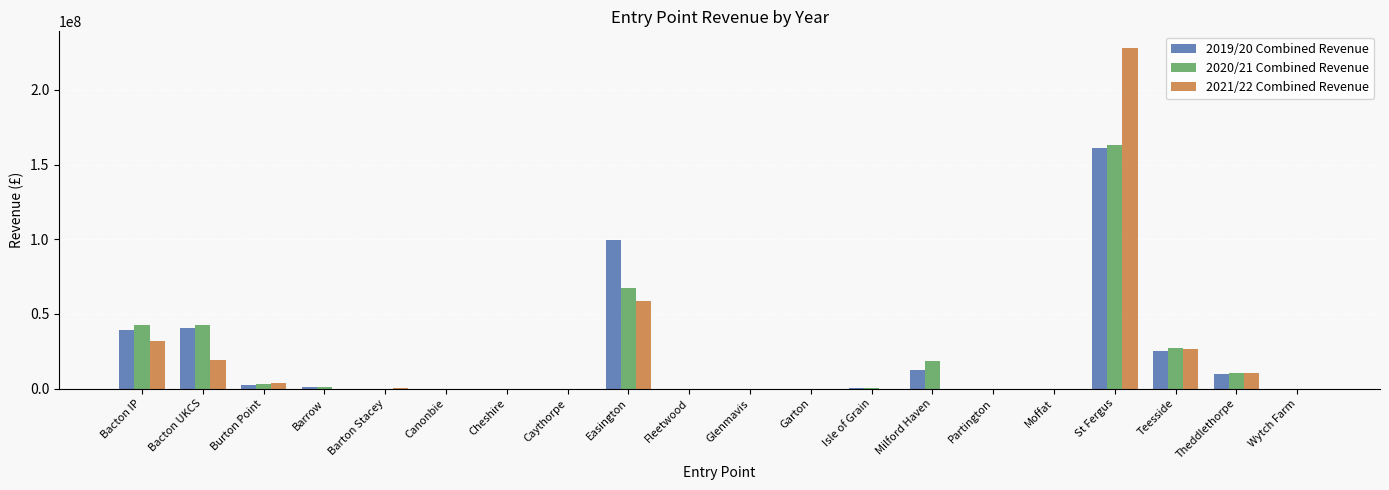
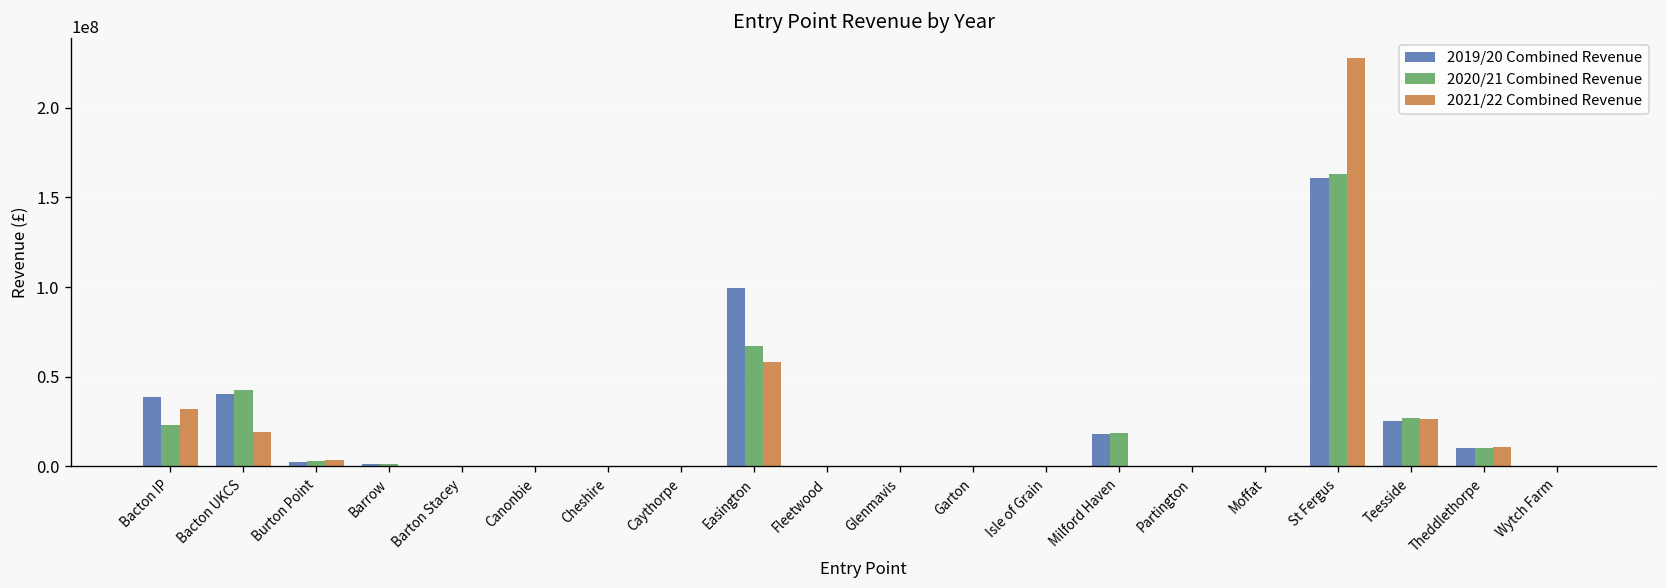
2020/21 Combined Revenue, Bacton IP: 43000000 -> 23000000
2019/20 Combined Revenue, Milford Haven: 12000000 -> 18000000
